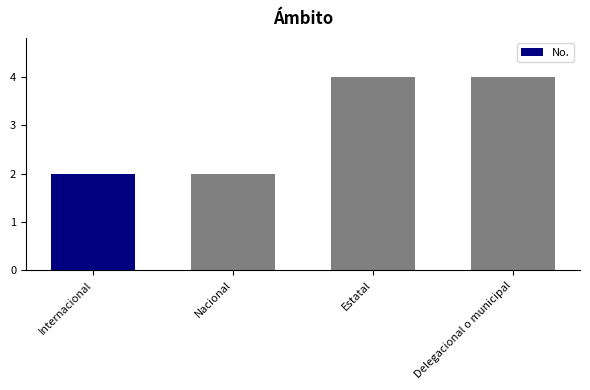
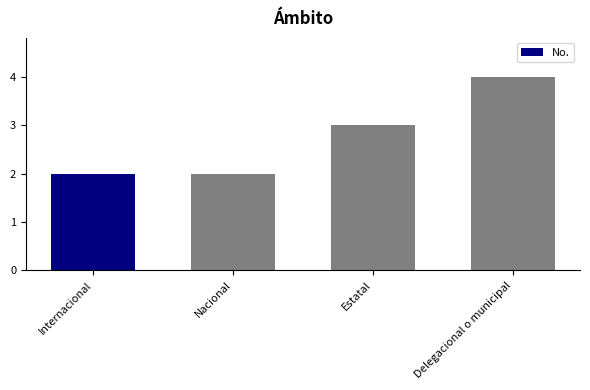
Estatal: 4 -> 3
